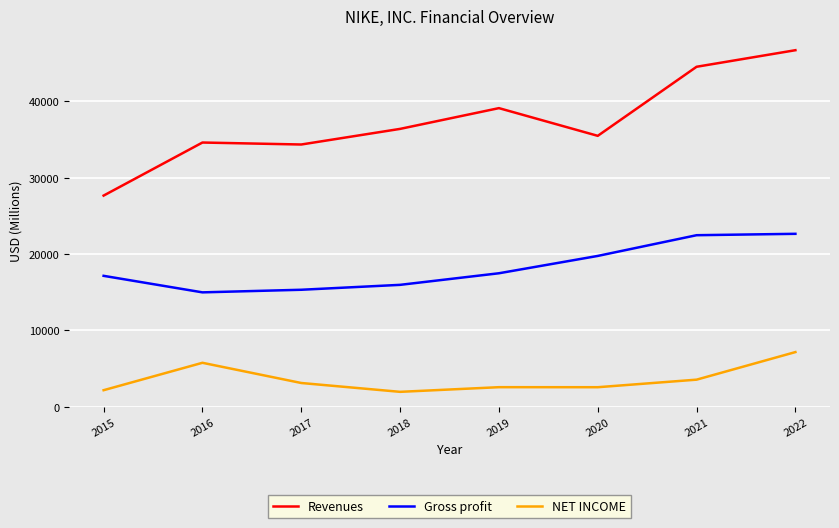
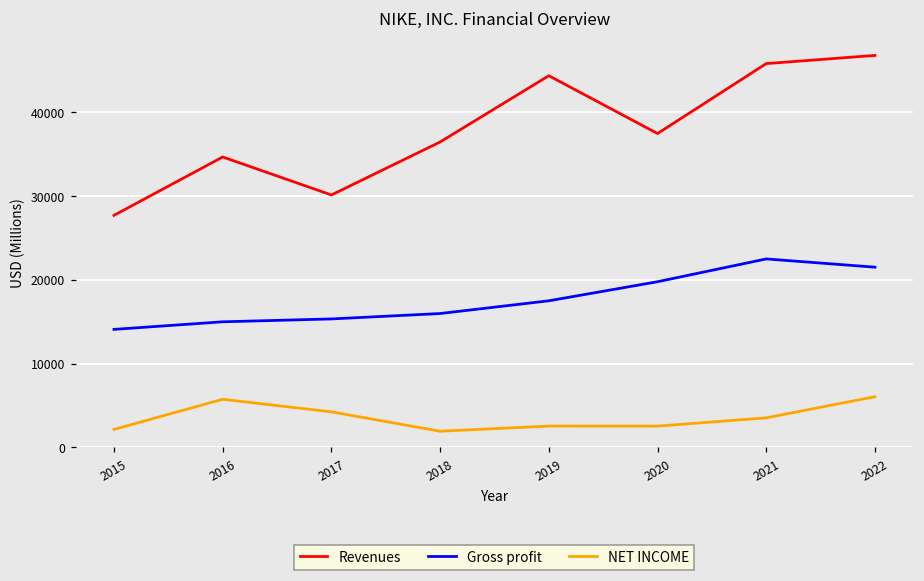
Gross profit, 2015: 17000 -> 14000
Revenues, 2017: 34000 -> 30000
NET INCOME, 2017: 3000 -> 4000
Revenues, 2019: 39000 -> 44000
Revenues, 2020: 35000 -> 37000
Revenues, 2021: 45000 -> 46000
Gross profit, 2022: 23000 -> 21000
NET INCOME, 2022: 7000 -> 6000
